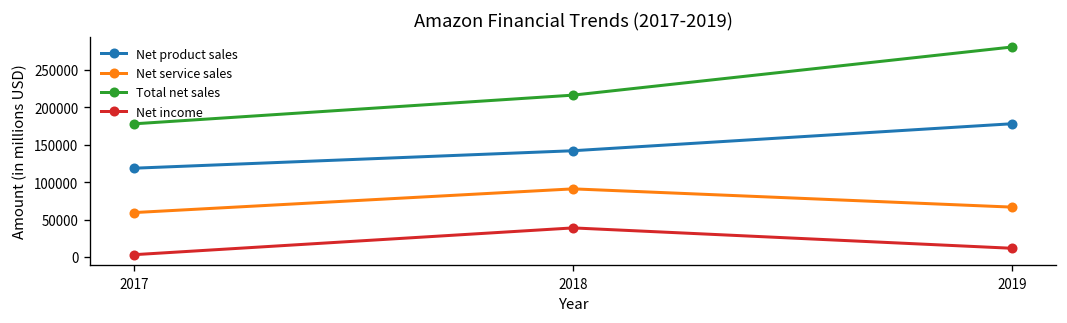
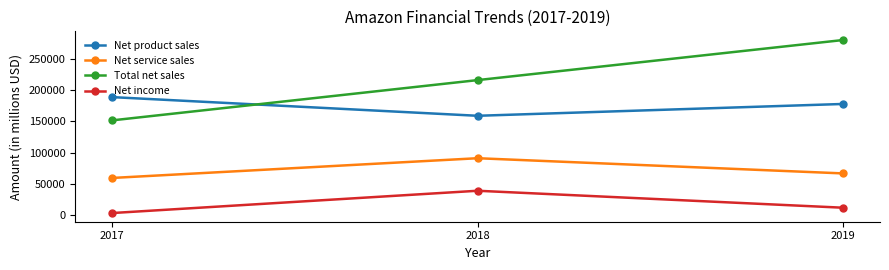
Net product sales, 2017: 120000 -> 190000
Total net sales, 2017: 180000 -> 150000
Net product sales, 2018: 140000 -> 160000
